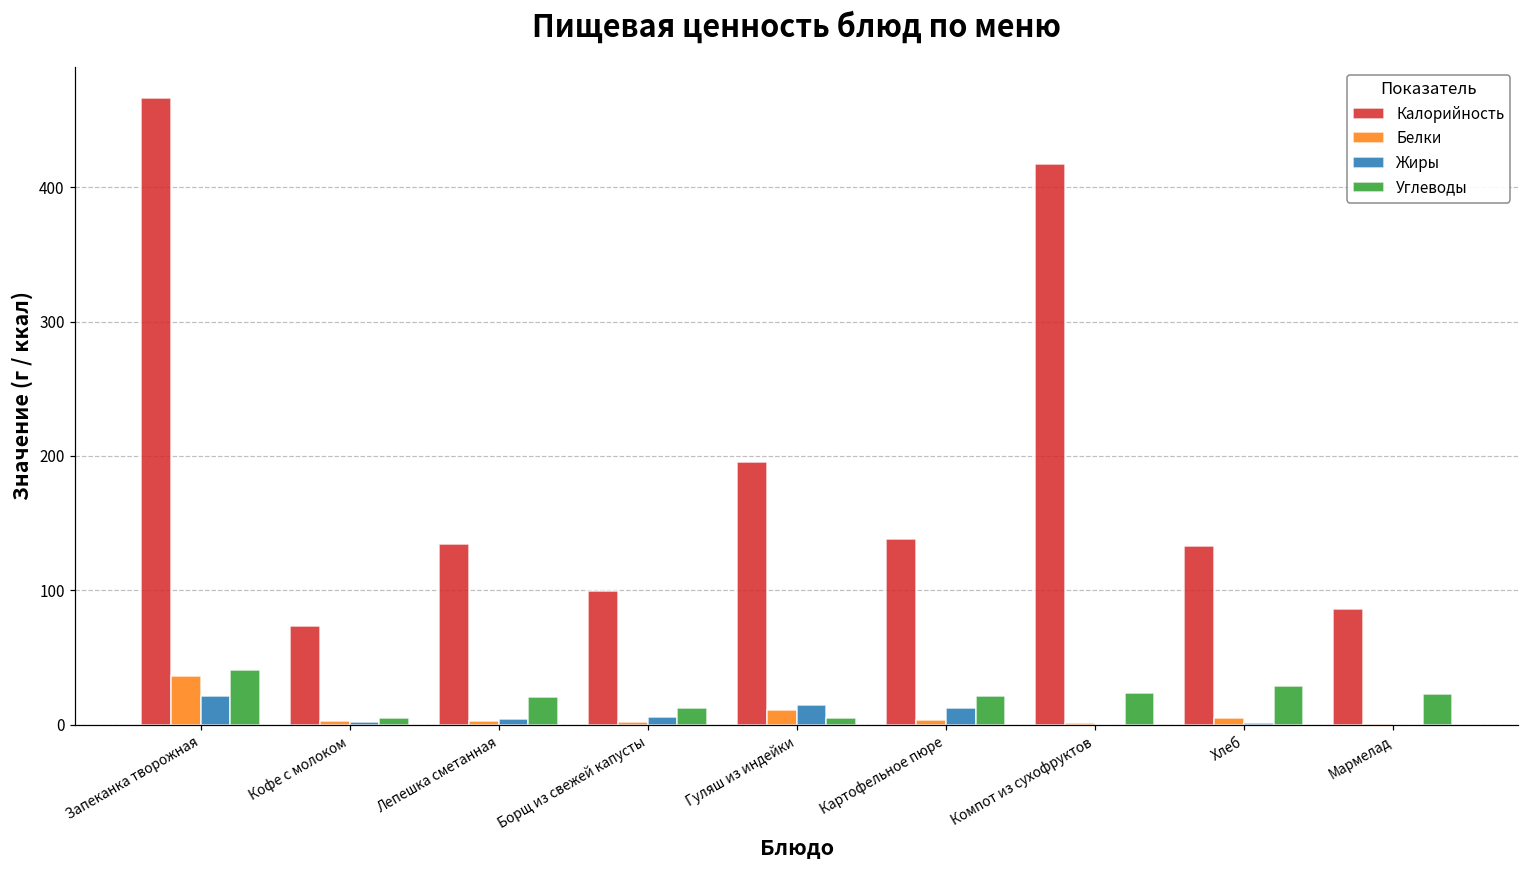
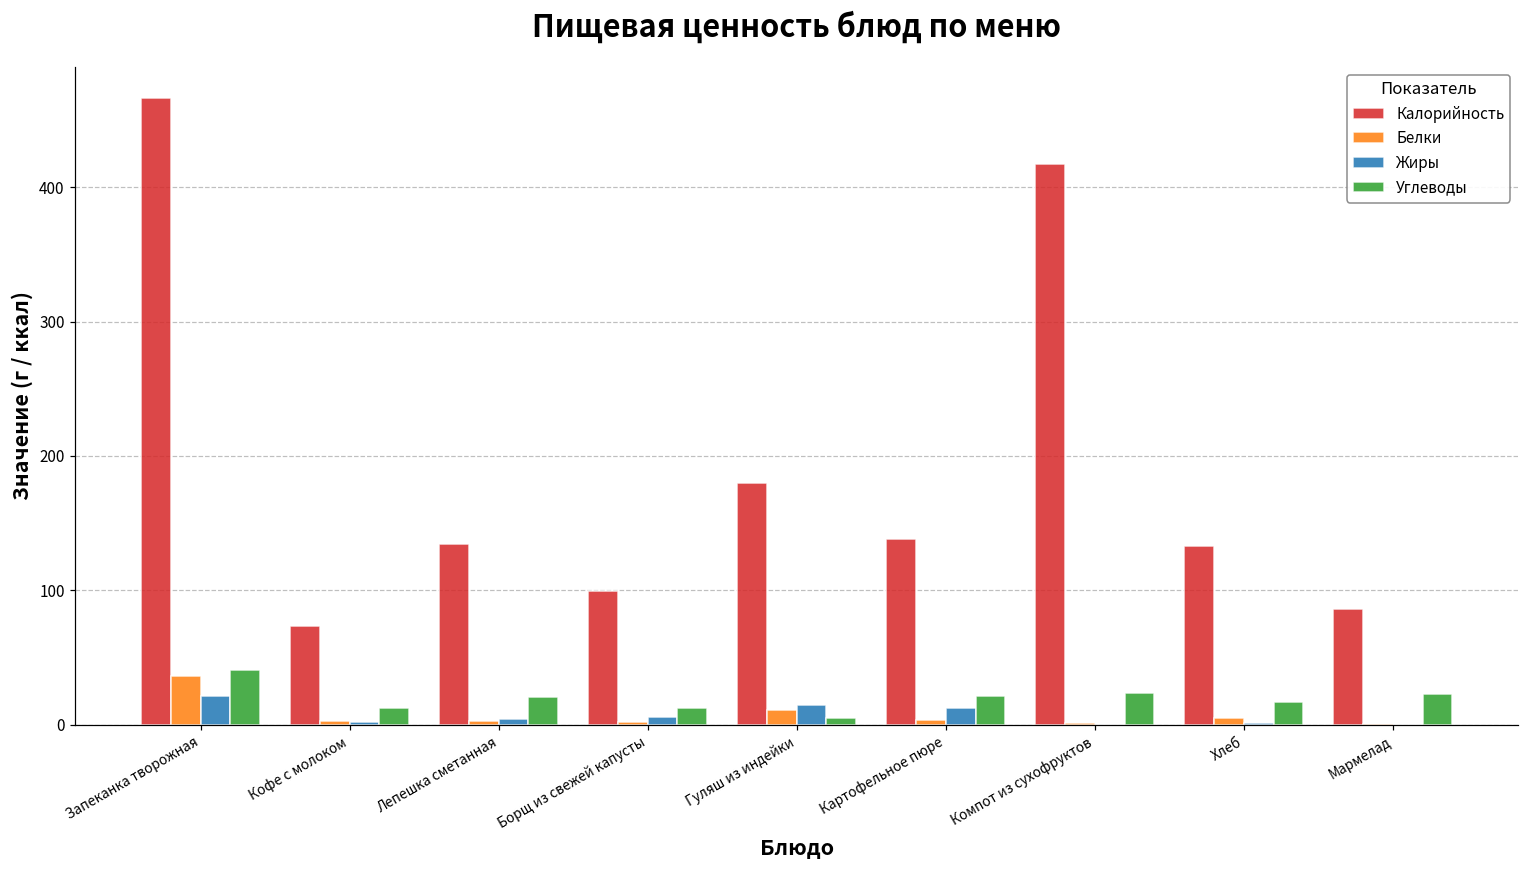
Углеводы, Кофе с молоком: 5 -> 12
Калорийность, Гуляш из индейки: 196 -> 180
Углеводы, Хлеб: 29 -> 17
